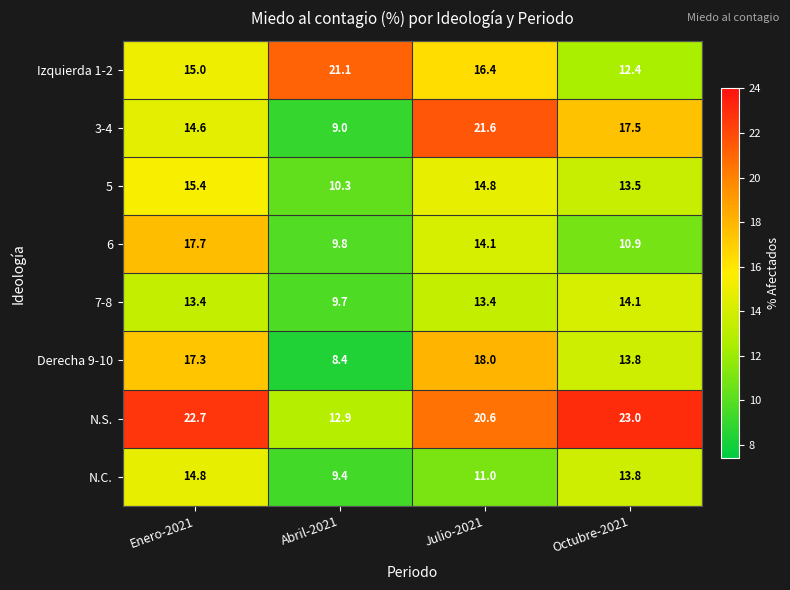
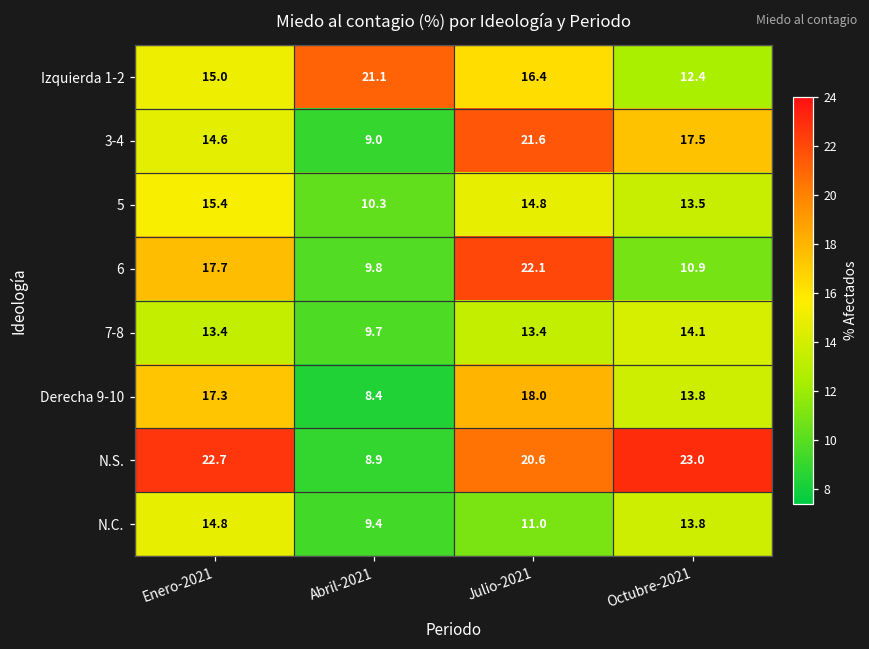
6, Julio-2021: 14.1 -> 22.1
N.S., Abril-2021: 12.9 -> 8.9
